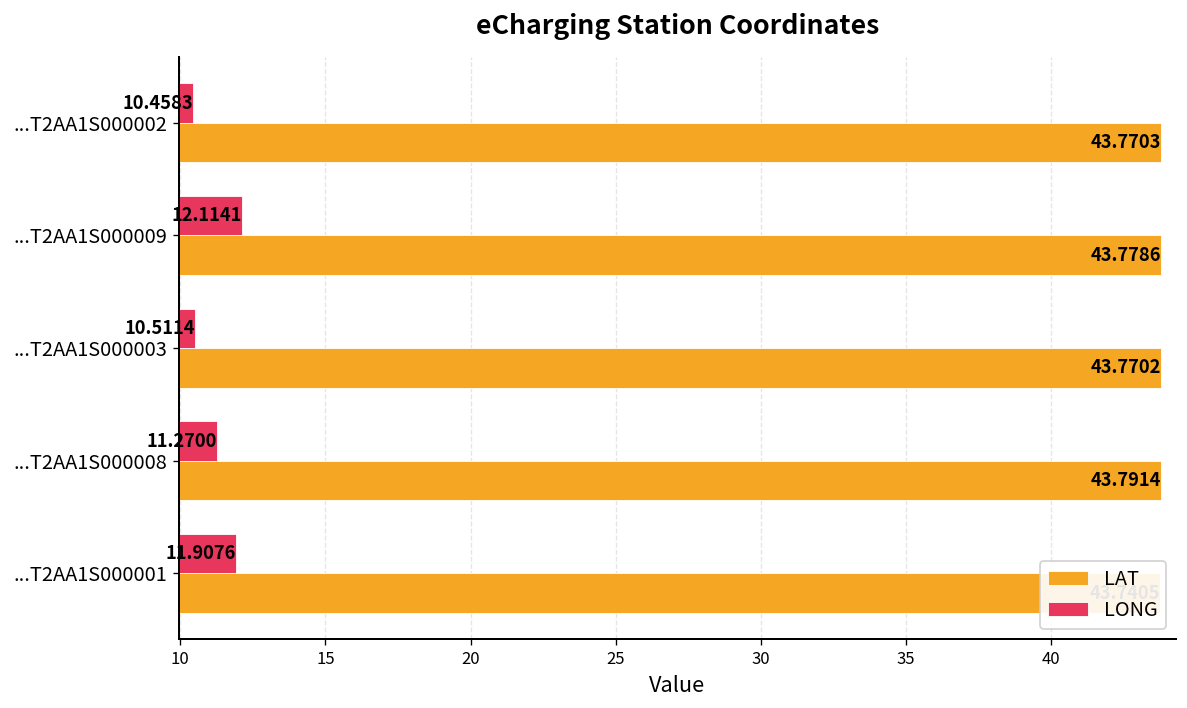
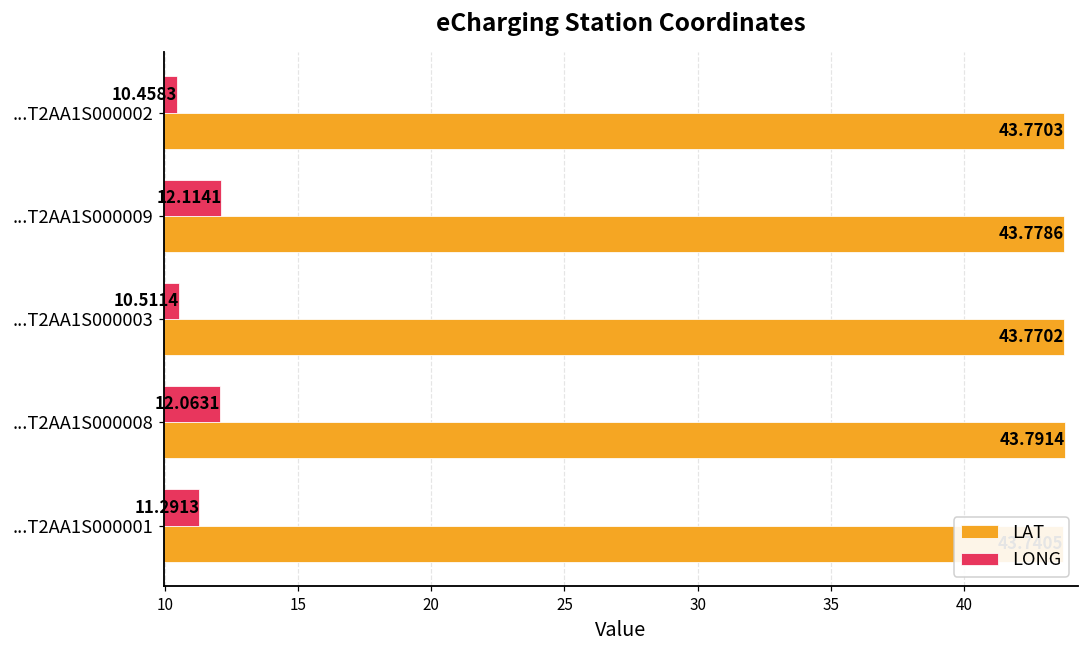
LONG, ...T2AA1S000008: 11.2700 -> 12.0631
LONG, ...T2AA1S000001: 11.9076 -> 11.2913
